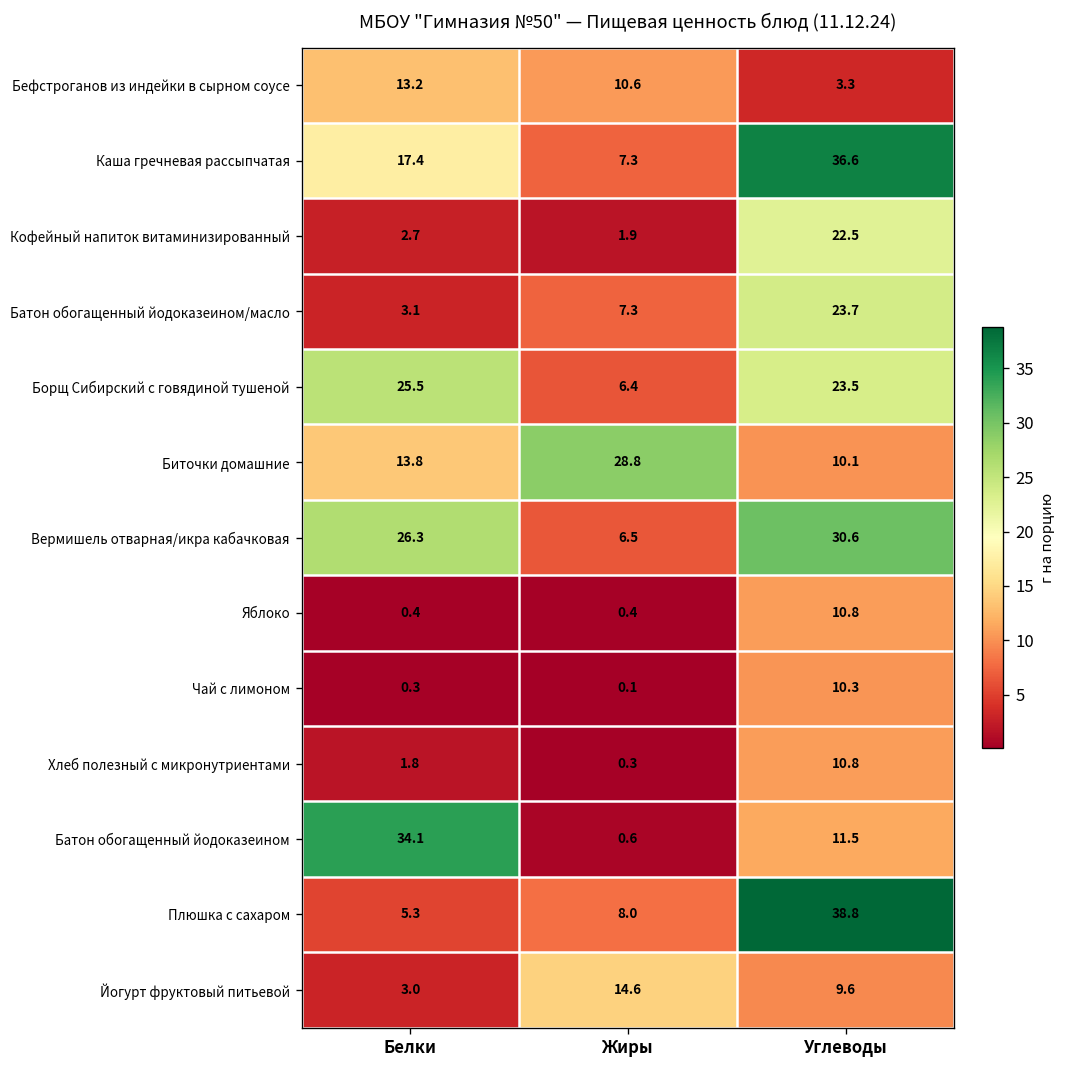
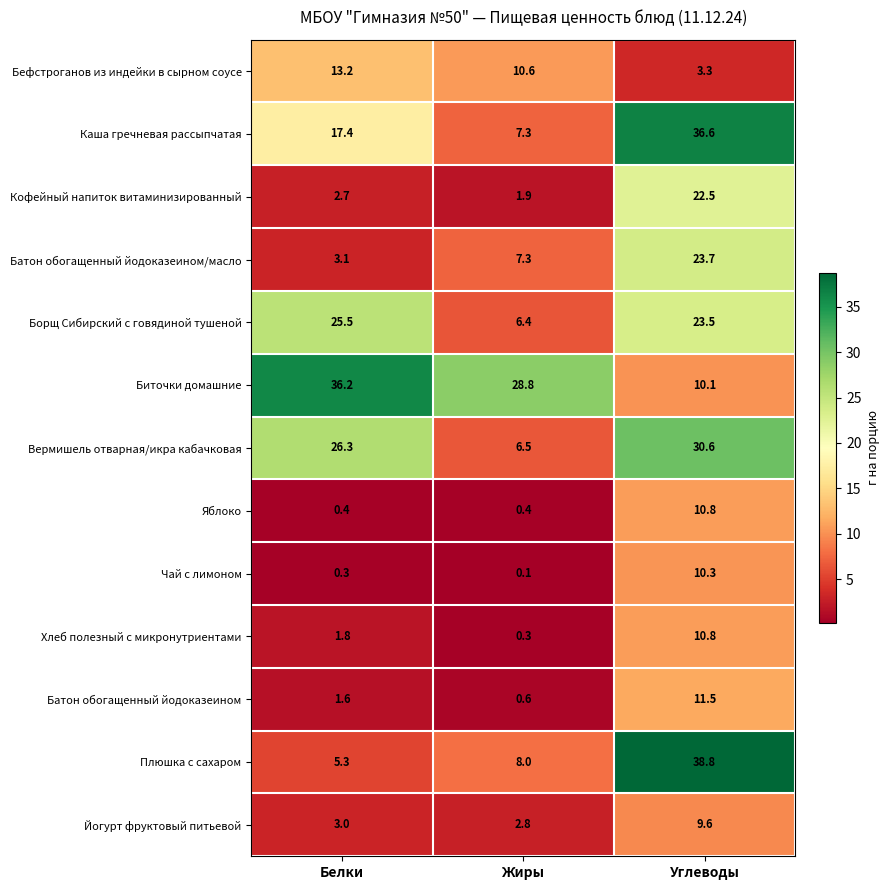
Биточки домашние, Белки: 13.8 -> 36.2
Батон обогащенный йодоказеином, Белки: 34.1 -> 1.6
Йогурт фруктовый питьевой, Жиры: 14.6 -> 2.8
